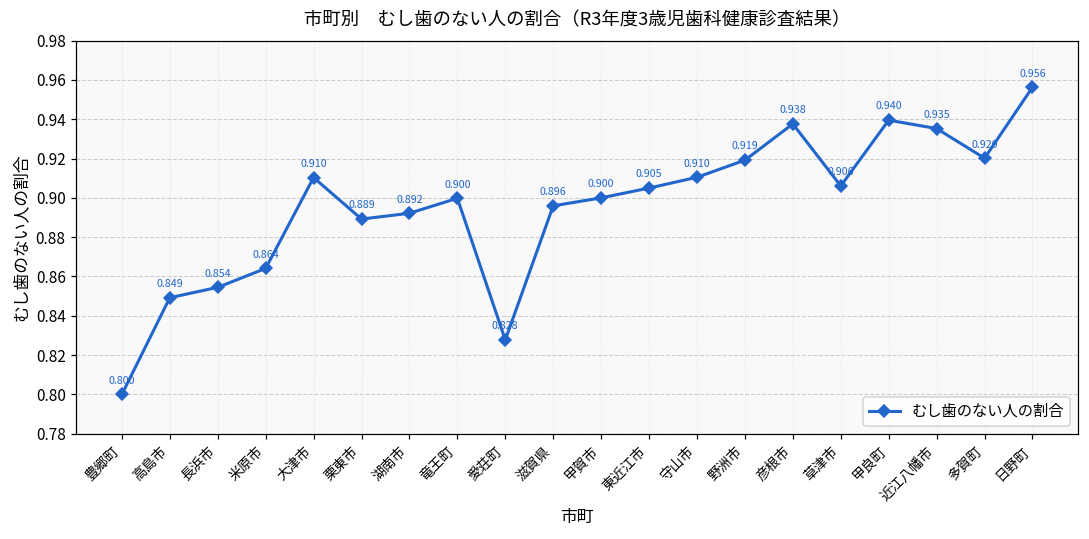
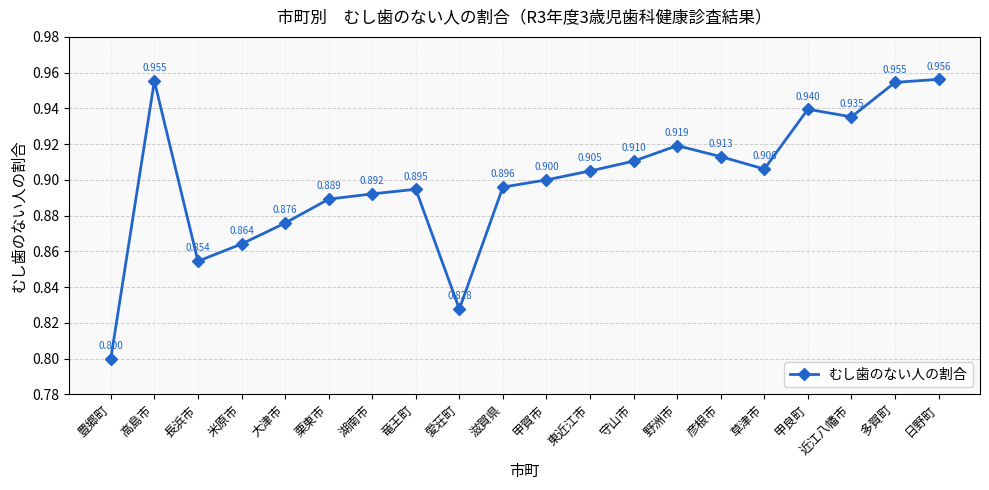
高島市: 0.849 -> 0.955
大津市: 0.910 -> 0.876
竜王町: 0.900 -> 0.895
彦根市: 0.938 -> 0.913
多賀町: 0.920 -> 0.955
